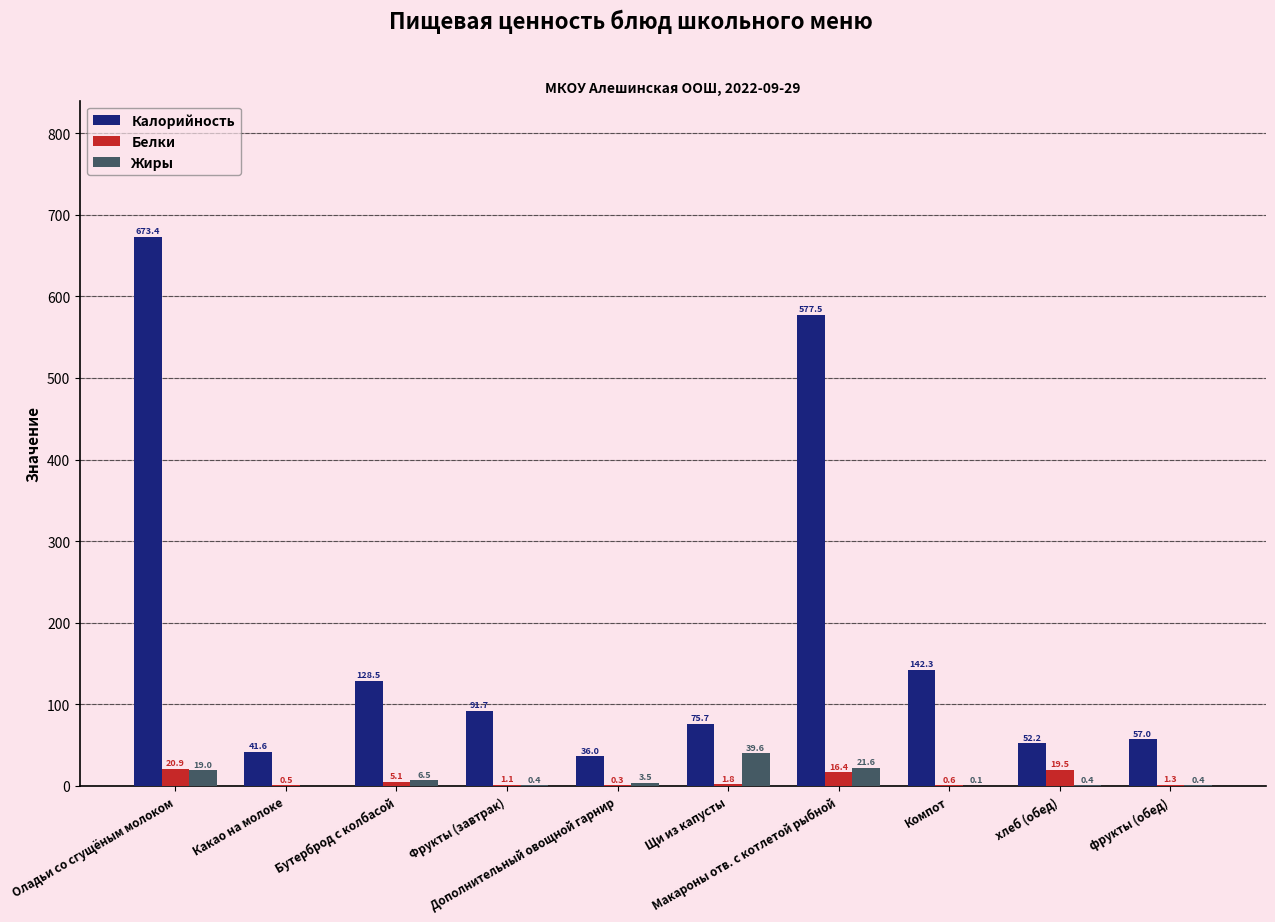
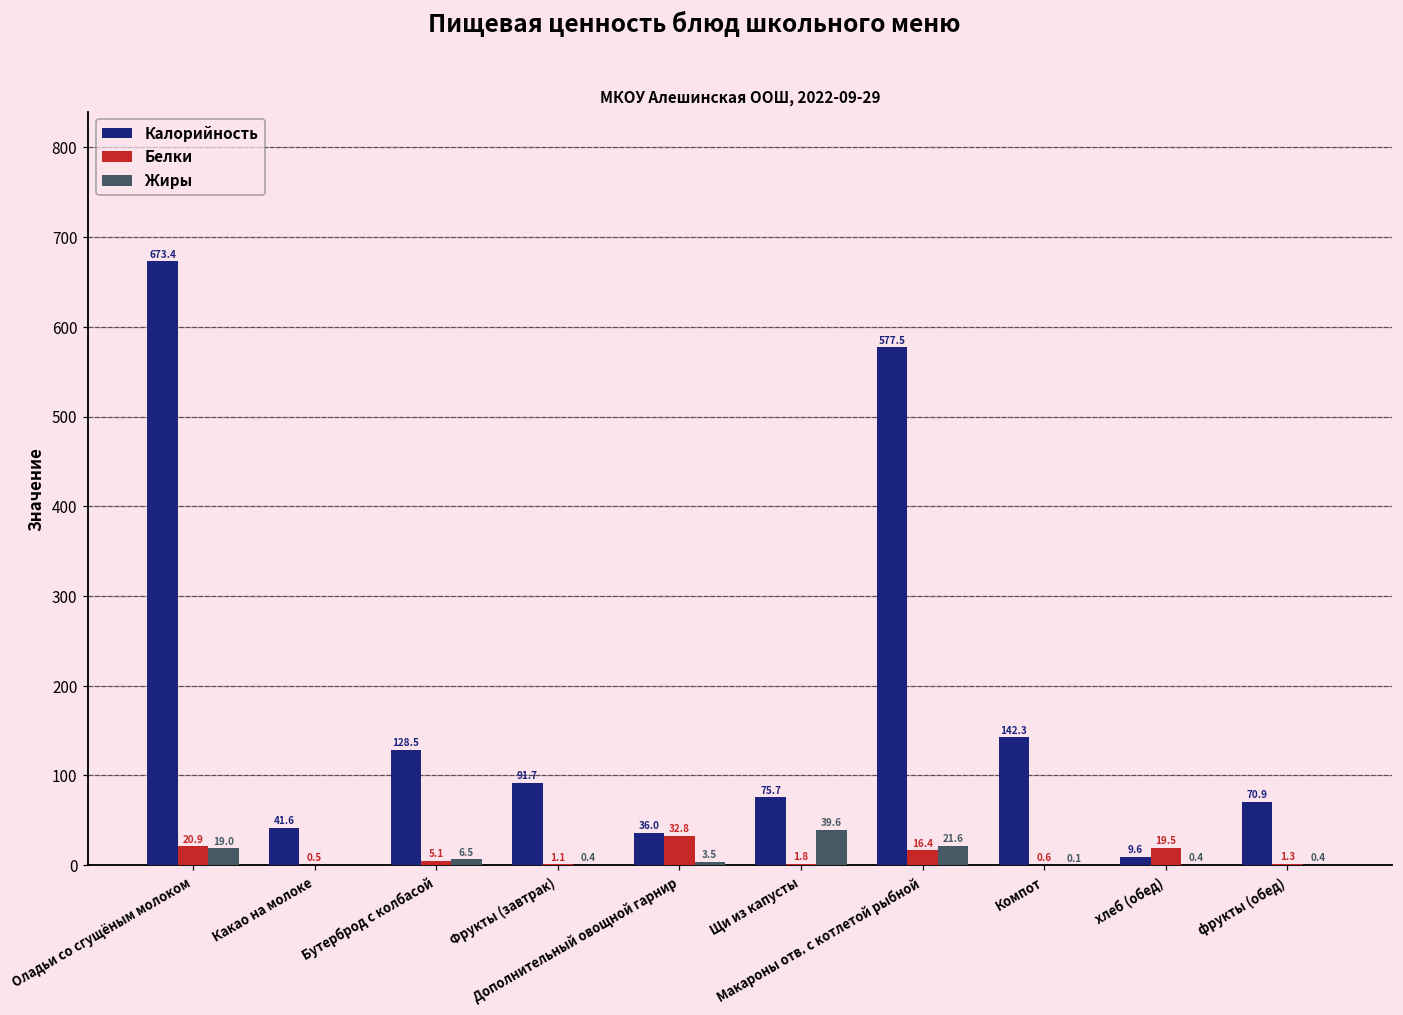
Белки, Дополнительный овощной гарнир: 0.3 -> 32.8
Калорийность, хлеб (обед): 52.2 -> 9.6
Калорийность, фрукты (обед): 57.0 -> 70.9
